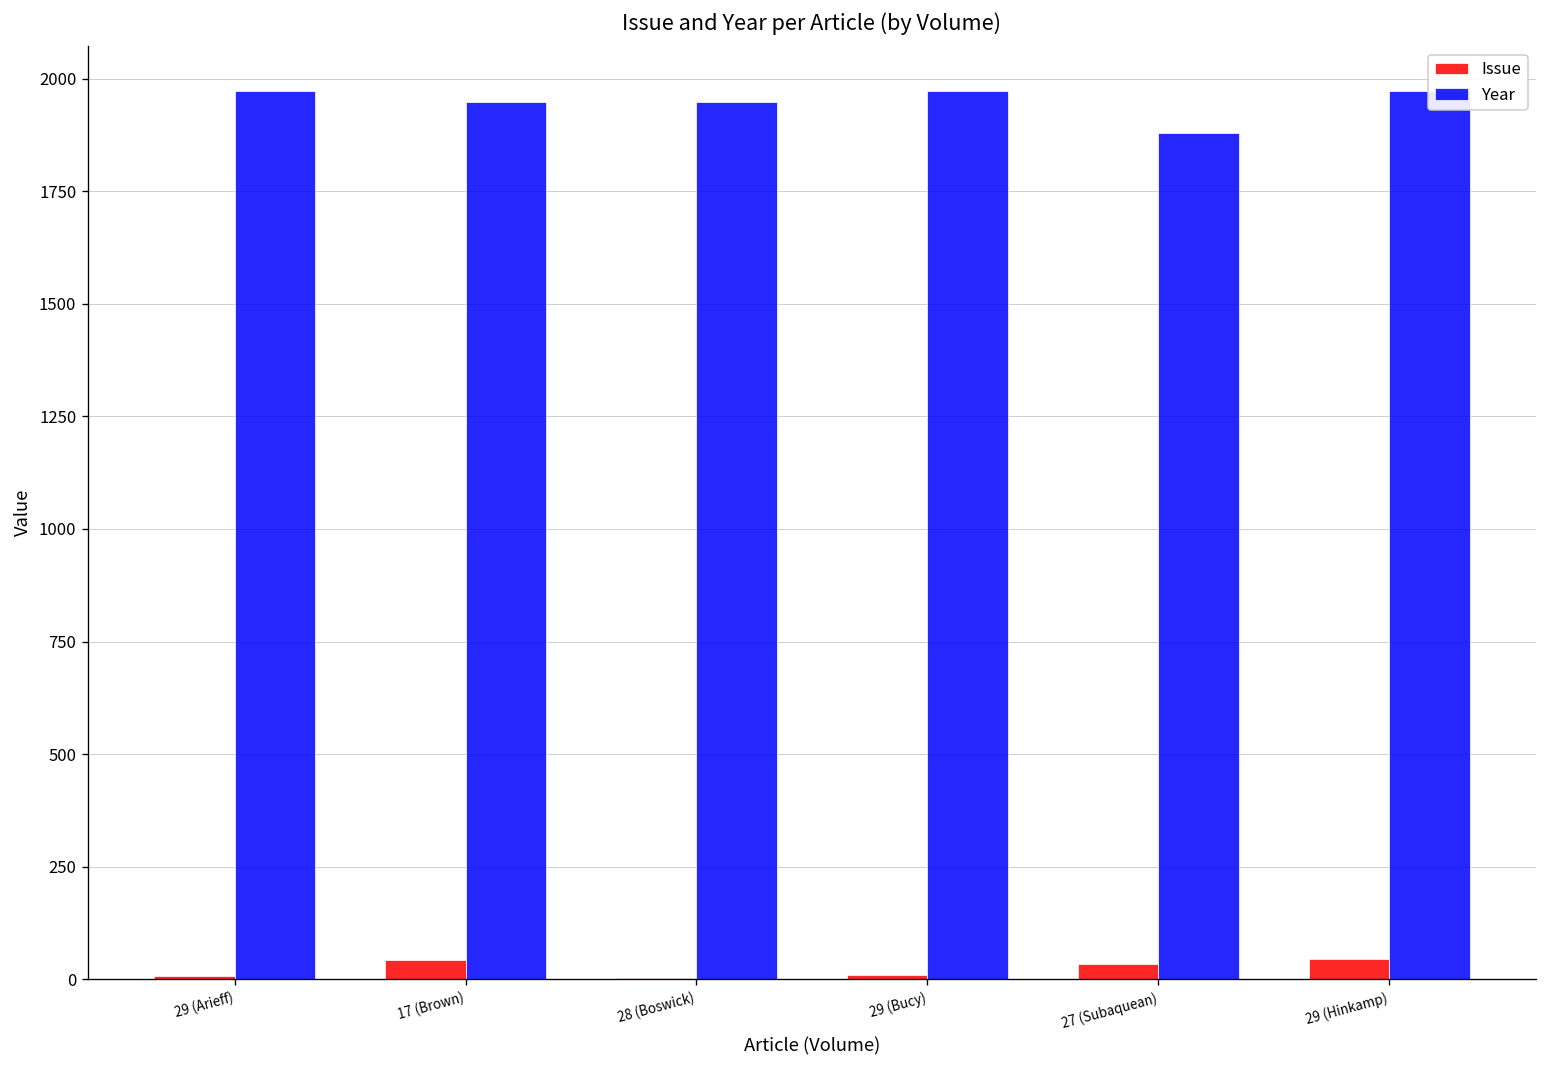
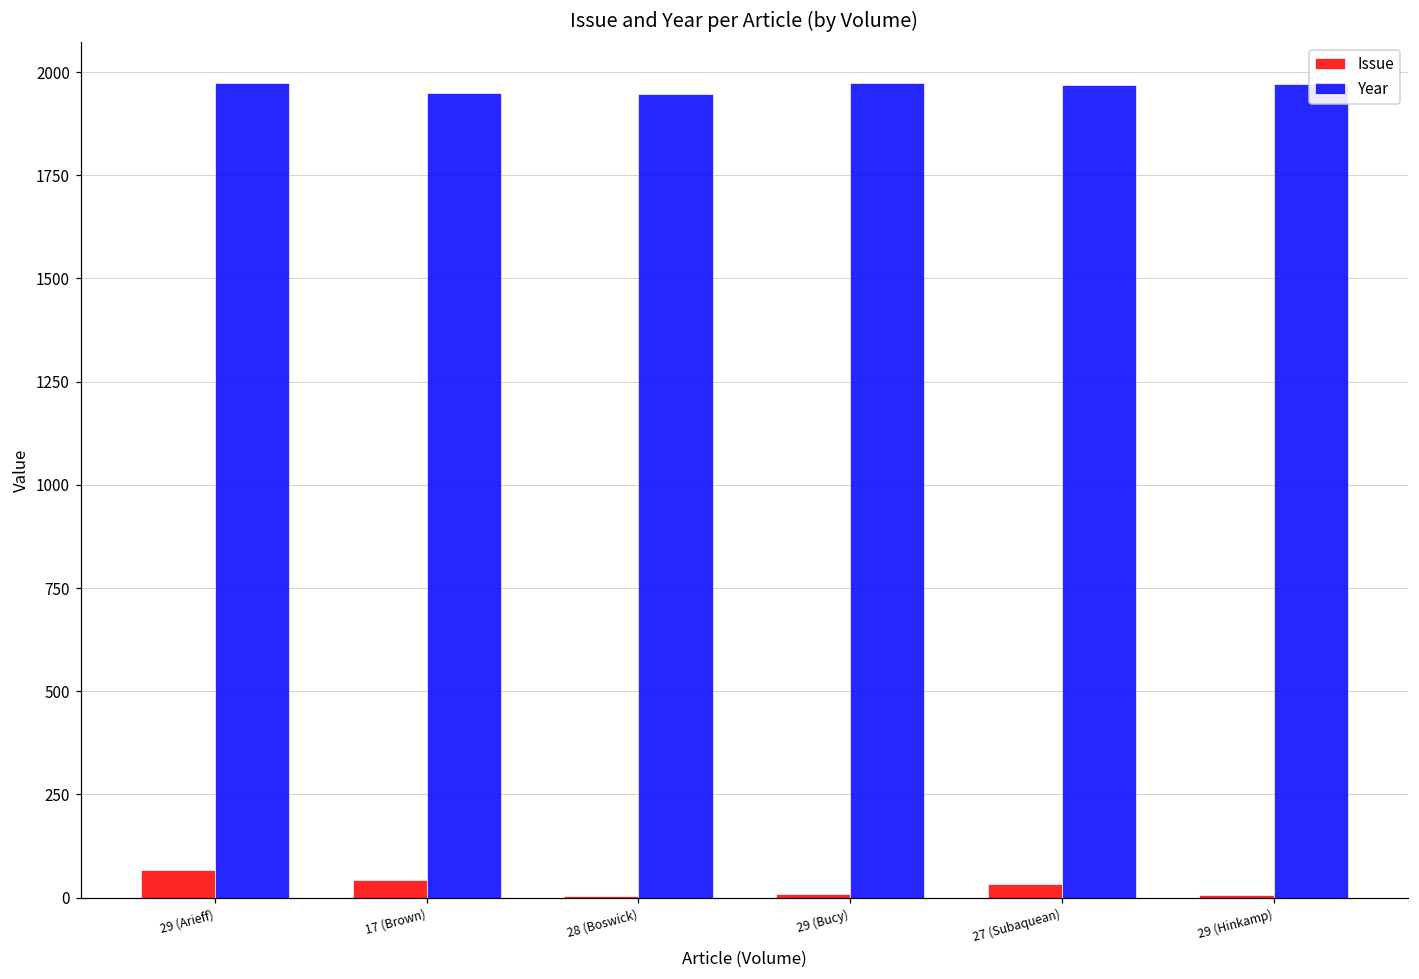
Issue, 29 (Arieff): 10 -> 70
Year, 27 (Subaquean): 1880 -> 1970
Issue, 29 (Hinkamp): 50 -> 10
